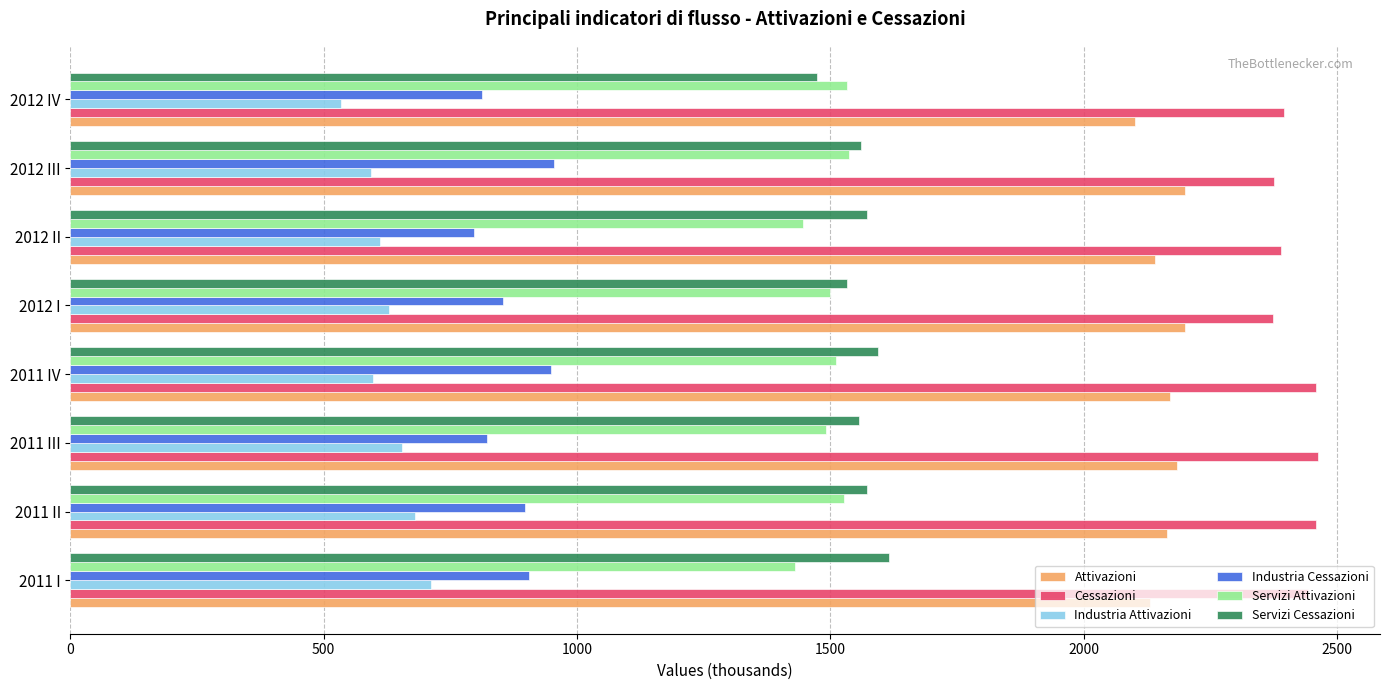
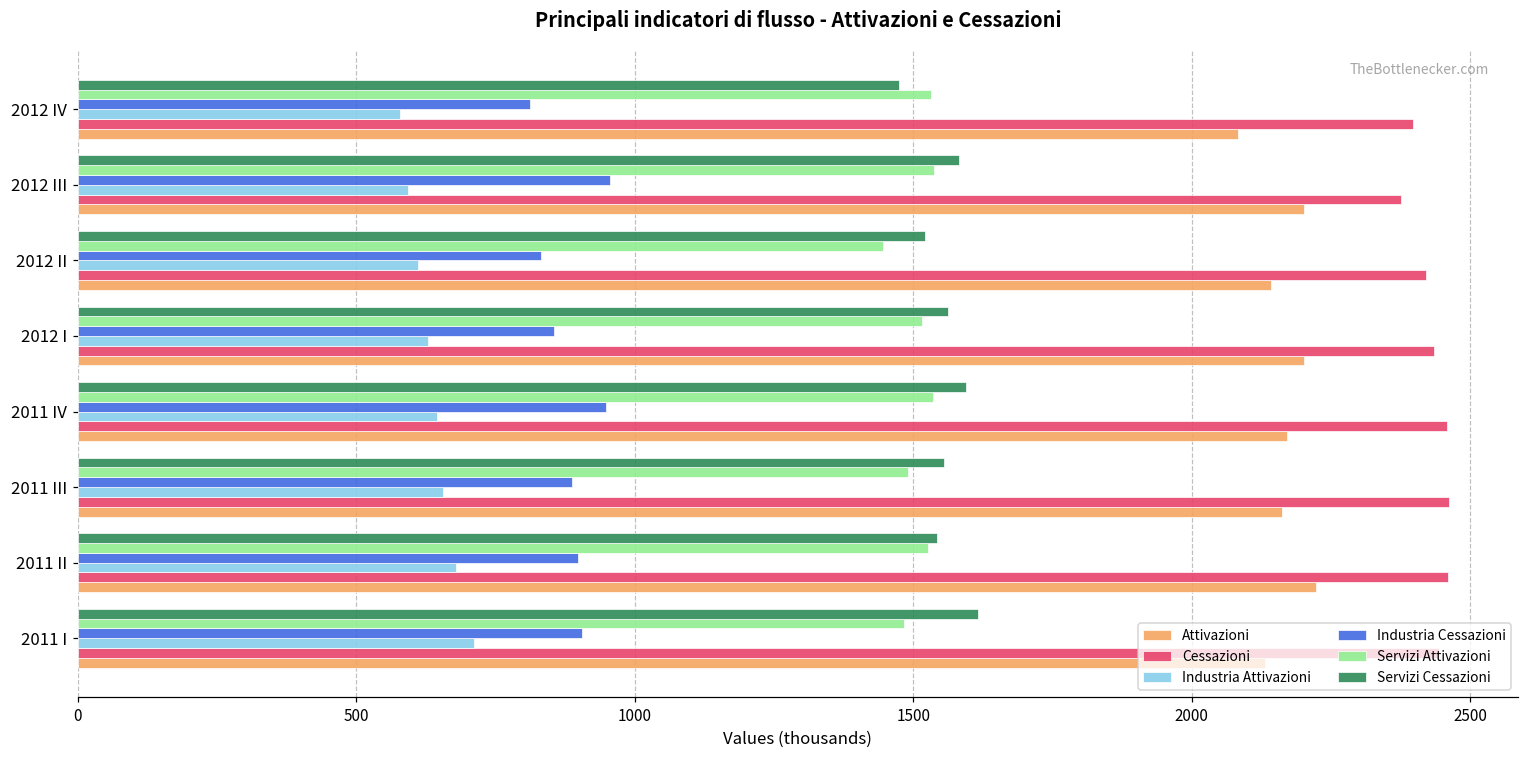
Industria Attivazioni, 2012 IV: 530 -> 580
Attivazioni, 2012 IV: 2100 -> 2080
Servizi Cessazioni, 2012 III: 1560 -> 1580
Servizi Cessazioni, 2012 II: 1570 -> 1520
Industria Cessazioni, 2012 II: 800 -> 830
Cessazioni, 2012 II: 2390 -> 2420
Servizi Cessazioni, 2012 I: 1530 -> 1560
Servizi Attivazioni, 2012 I: 1500 -> 1520
Cessazioni, 2012 I: 2370 -> 2430
Servizi Attivazioni, 2011 IV: 1510 -> 1540
Industria Attivazioni, 2011 IV: 600 -> 640
Industria Cessazioni, 2011 III: 820 -> 890
Attivazioni, 2011 III: 2190 -> 2160
Servizi Cessazioni, 2011 II: 1570 -> 1540
Attivazioni, 2011 II: 2170 -> 2220
Servizi Attivazioni, 2011 I: 1430 -> 1480
